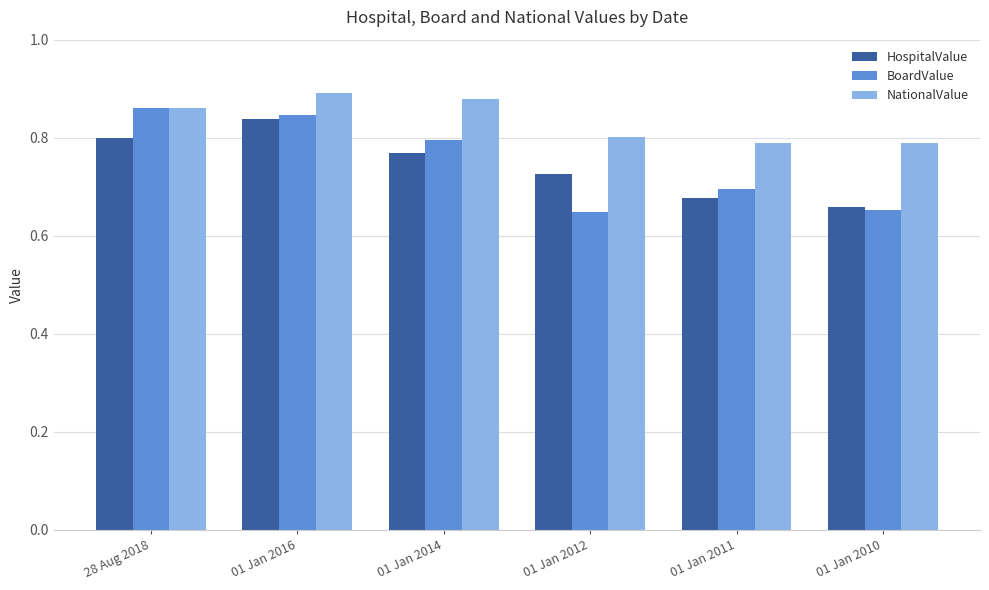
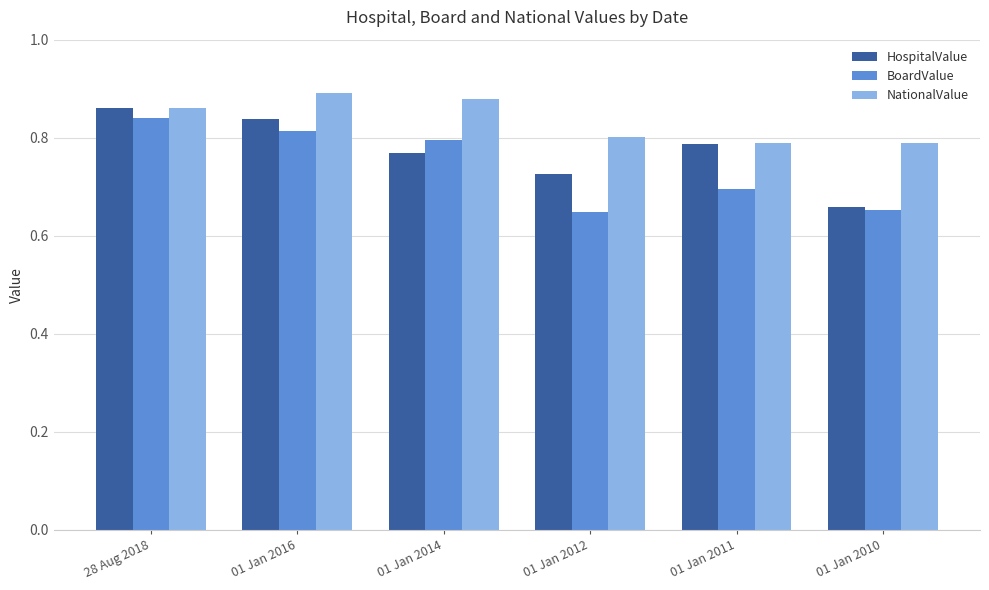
HospitalValue, 28 Aug 2018: 0.80 -> 0.86
BoardValue, 28 Aug 2018: 0.86 -> 0.84
BoardValue, 01 Jan 2016: 0.85 -> 0.81
HospitalValue, 01 Jan 2011: 0.68 -> 0.79
